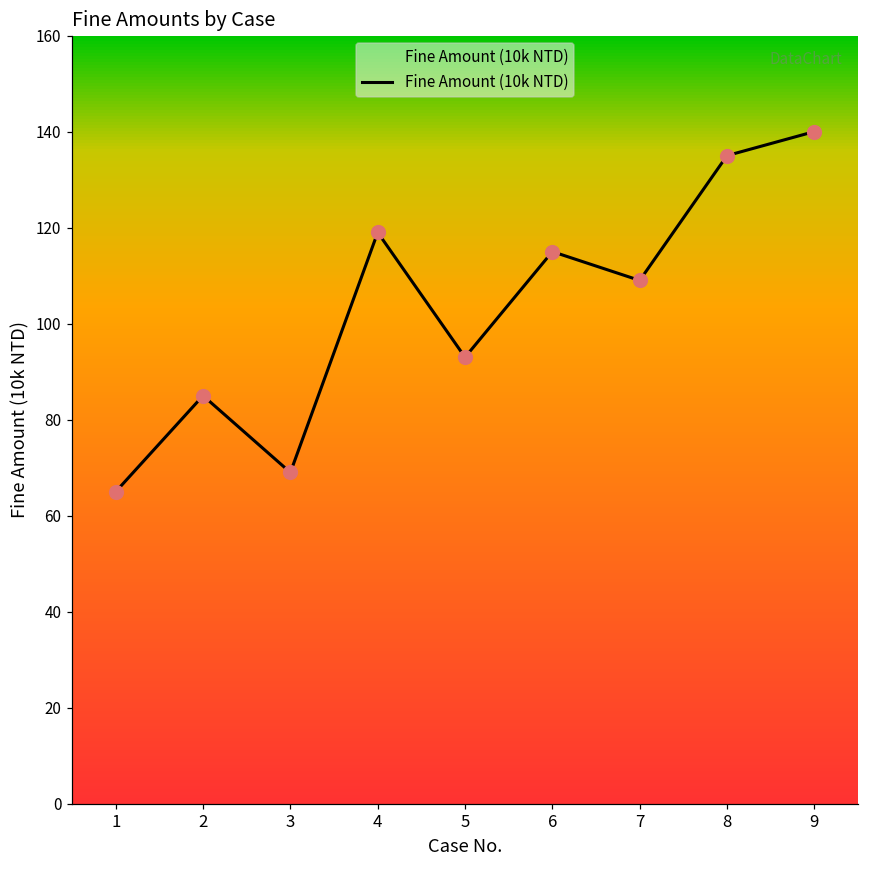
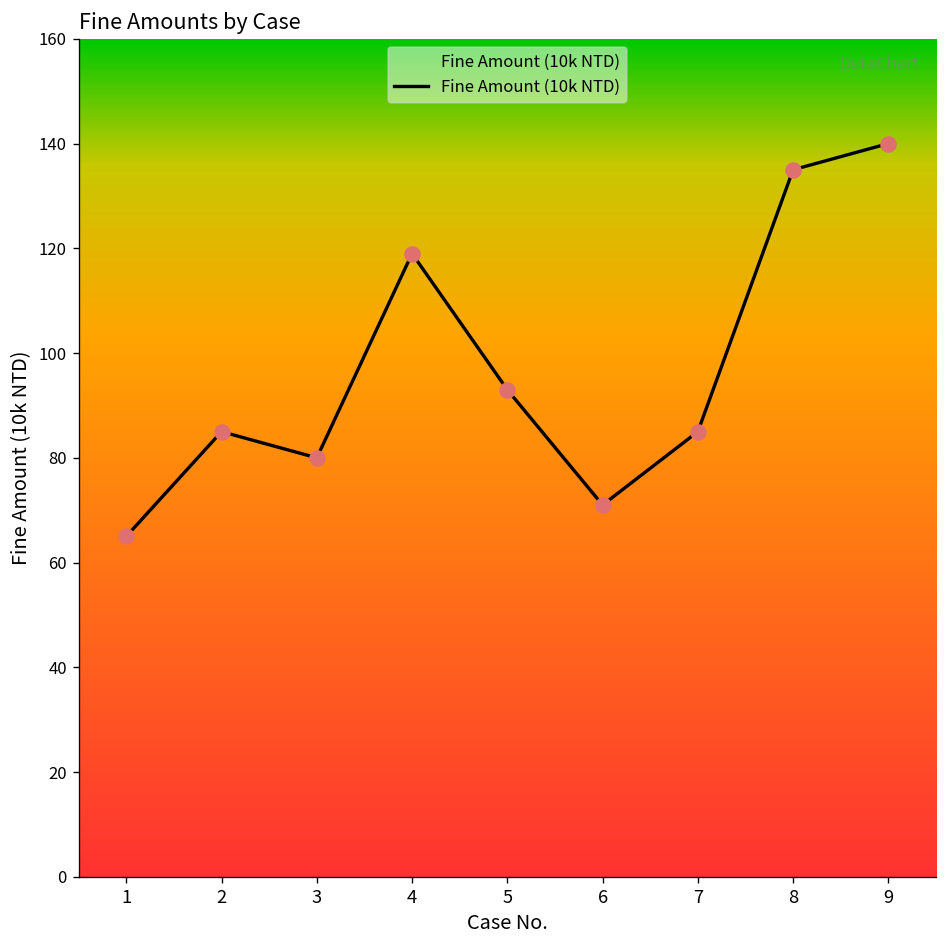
3: 69 -> 80
6: 115 -> 71
7: 109 -> 85
